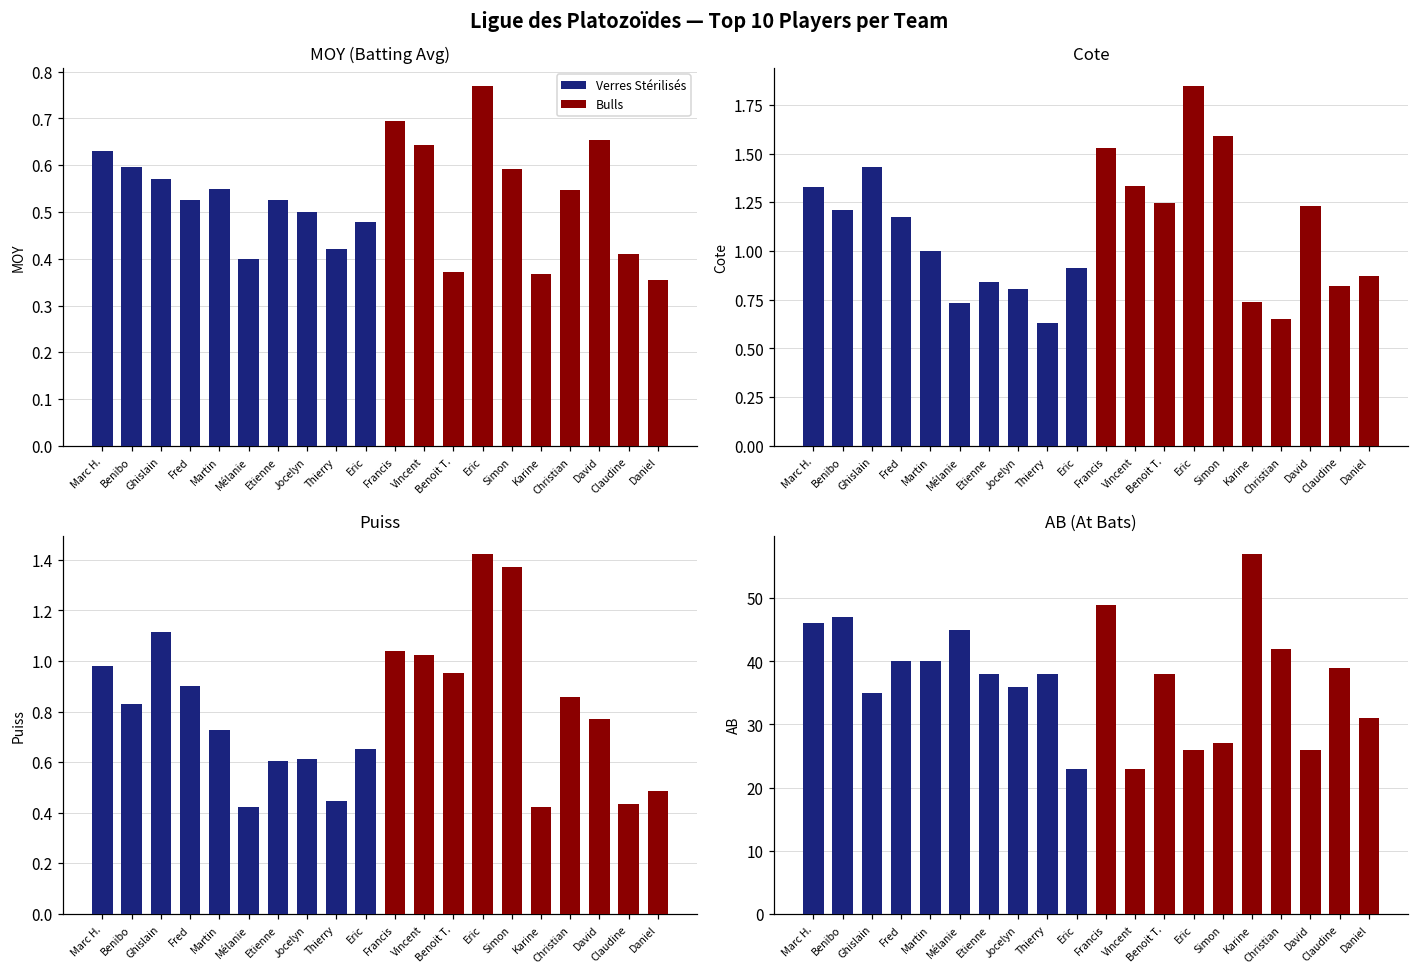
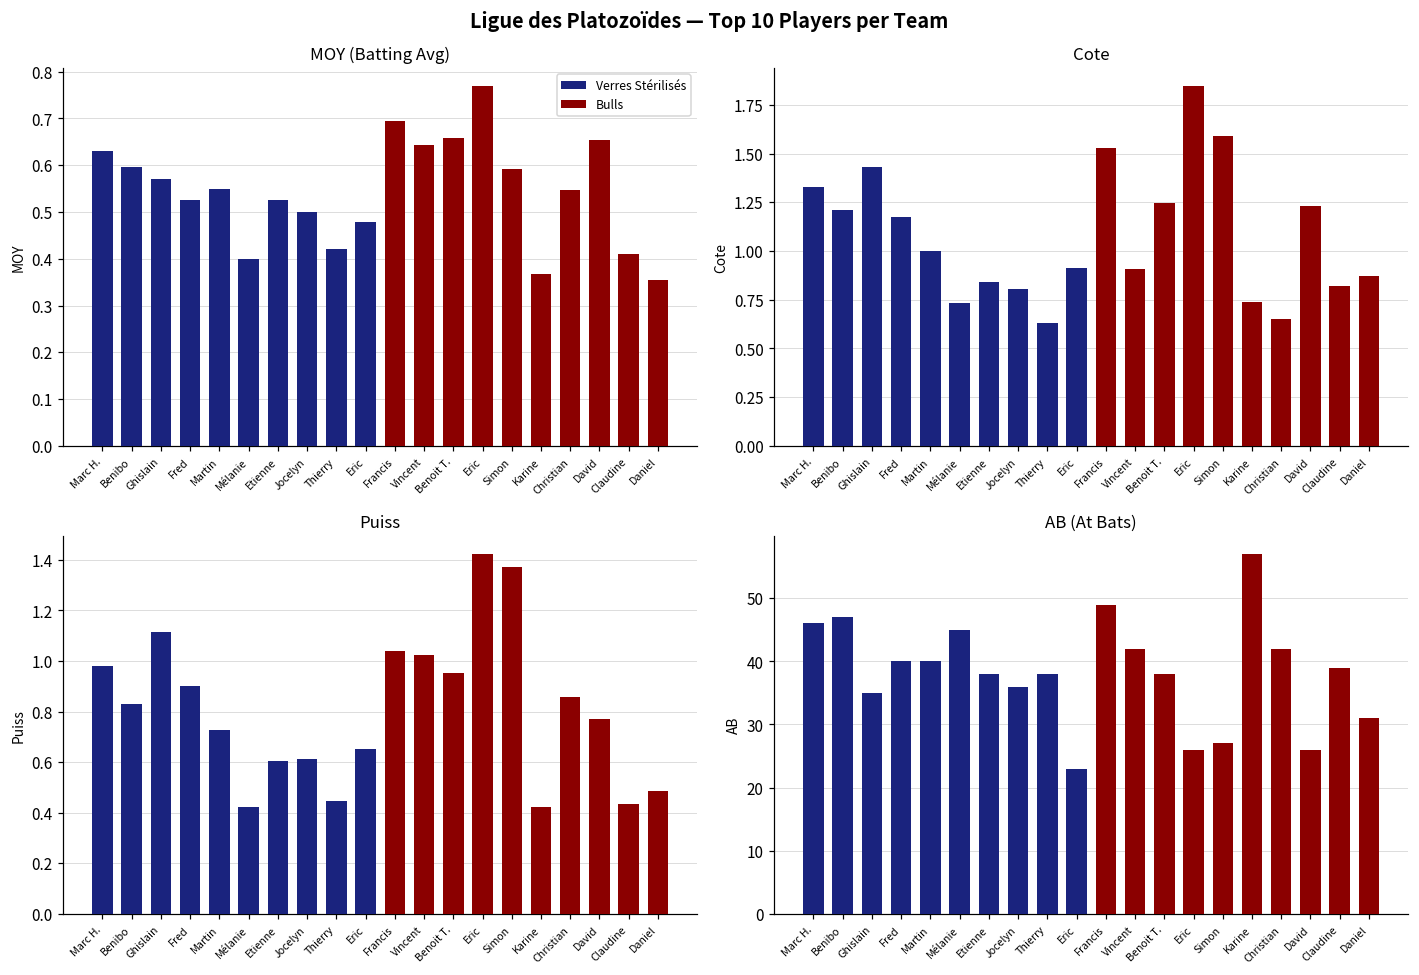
MOY (Batting Avg), Bulls, Benoit T.: 0.37 -> 0.66
Cote, Bulls, Vincent: 1.33 -> 0.91
AB (At Bats), Bulls, Vincent: 23 -> 42
